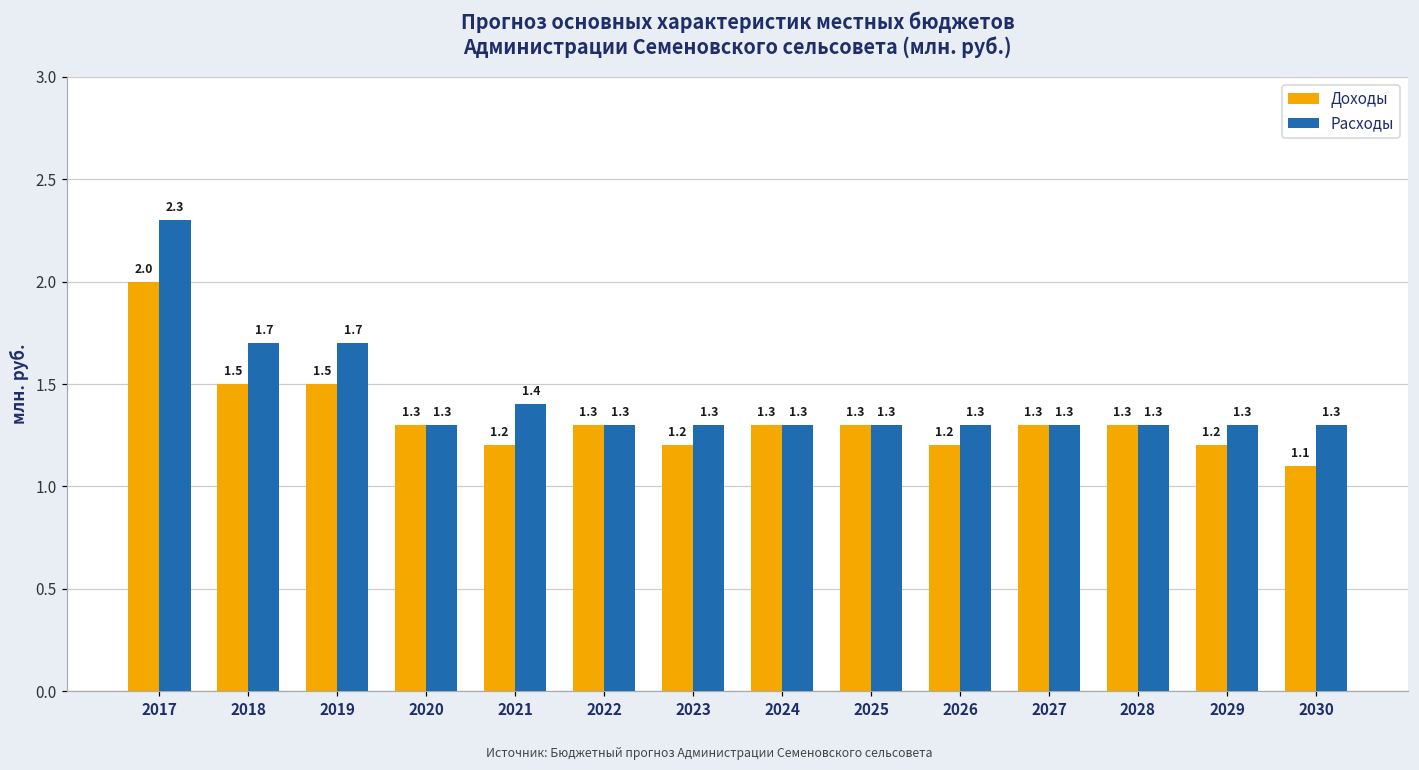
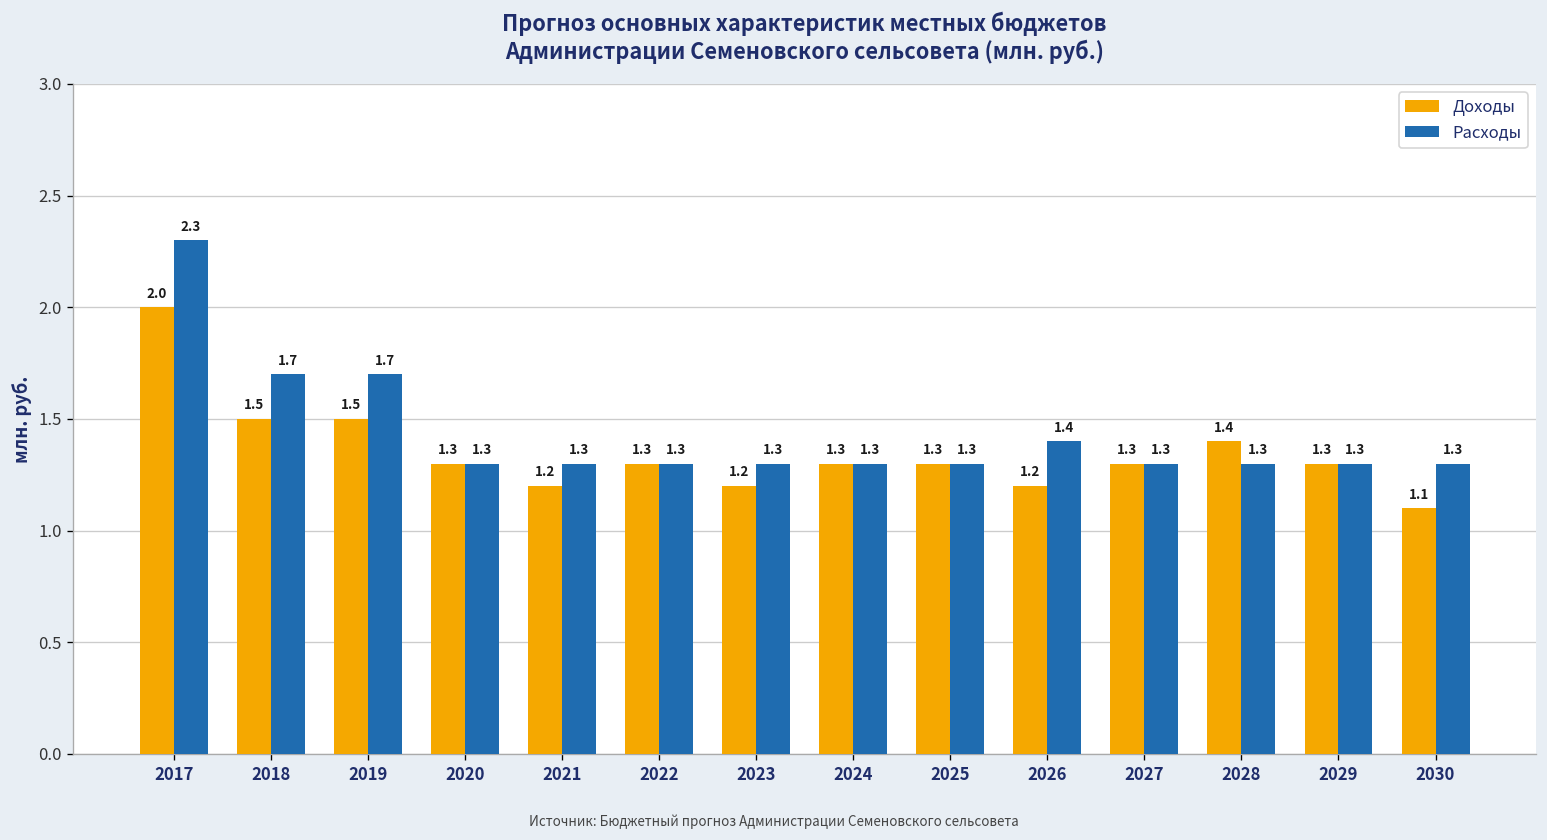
Расходы, 2021: 1.4 -> 1.3
Расходы, 2026: 1.3 -> 1.4
Доходы, 2028: 1.3 -> 1.4
Доходы, 2029: 1.2 -> 1.3
